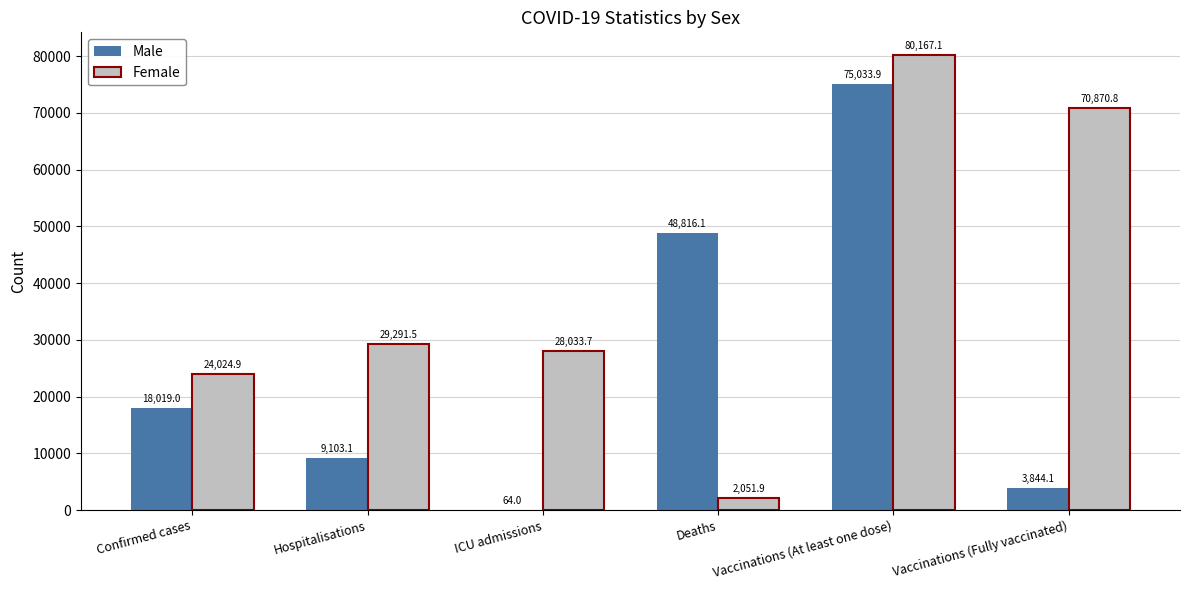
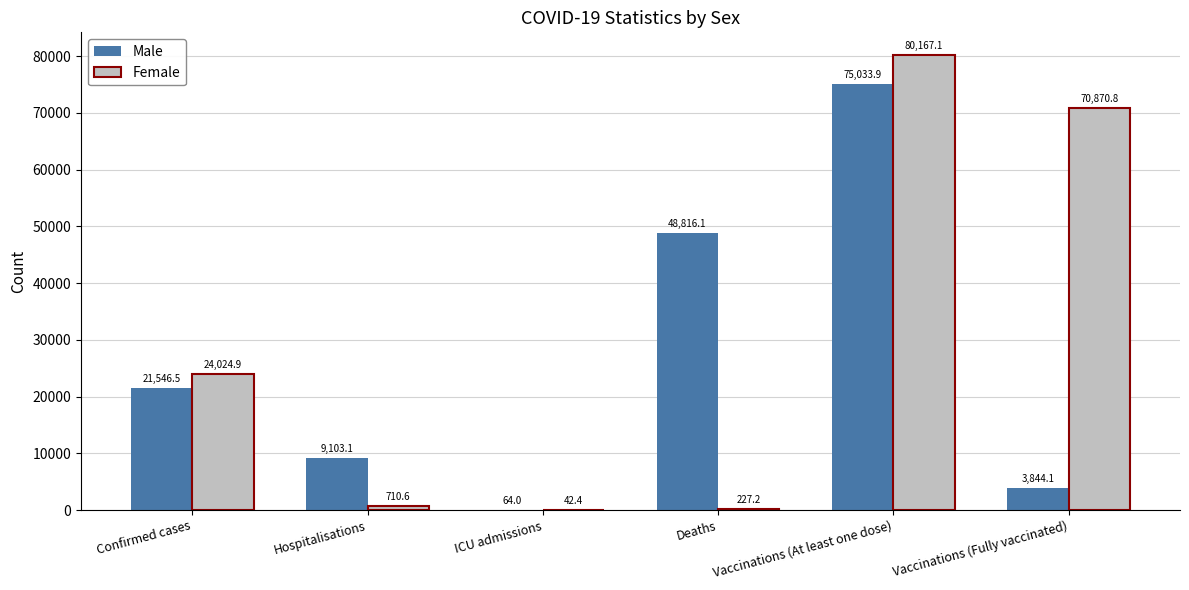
Male, Confirmed cases: 18,019.0 -> 21,546.5
Female, Hospitalisations: 29,291.5 -> 710.6
Female, ICU admissions: 28,033.7 -> 42.4
Female, Deaths: 2,051.9 -> 227.2
